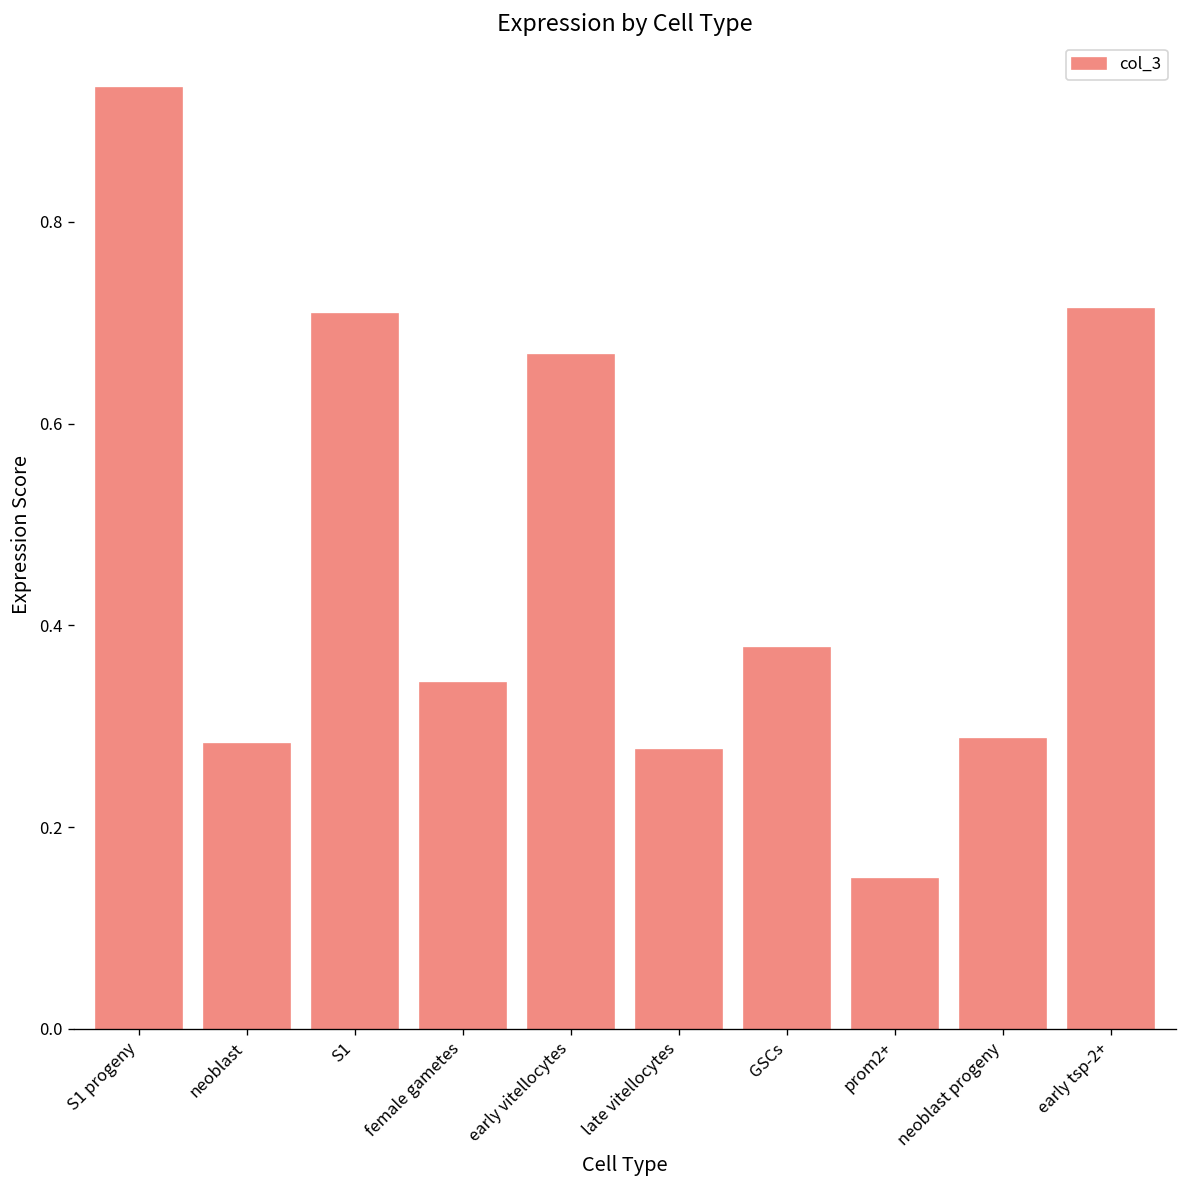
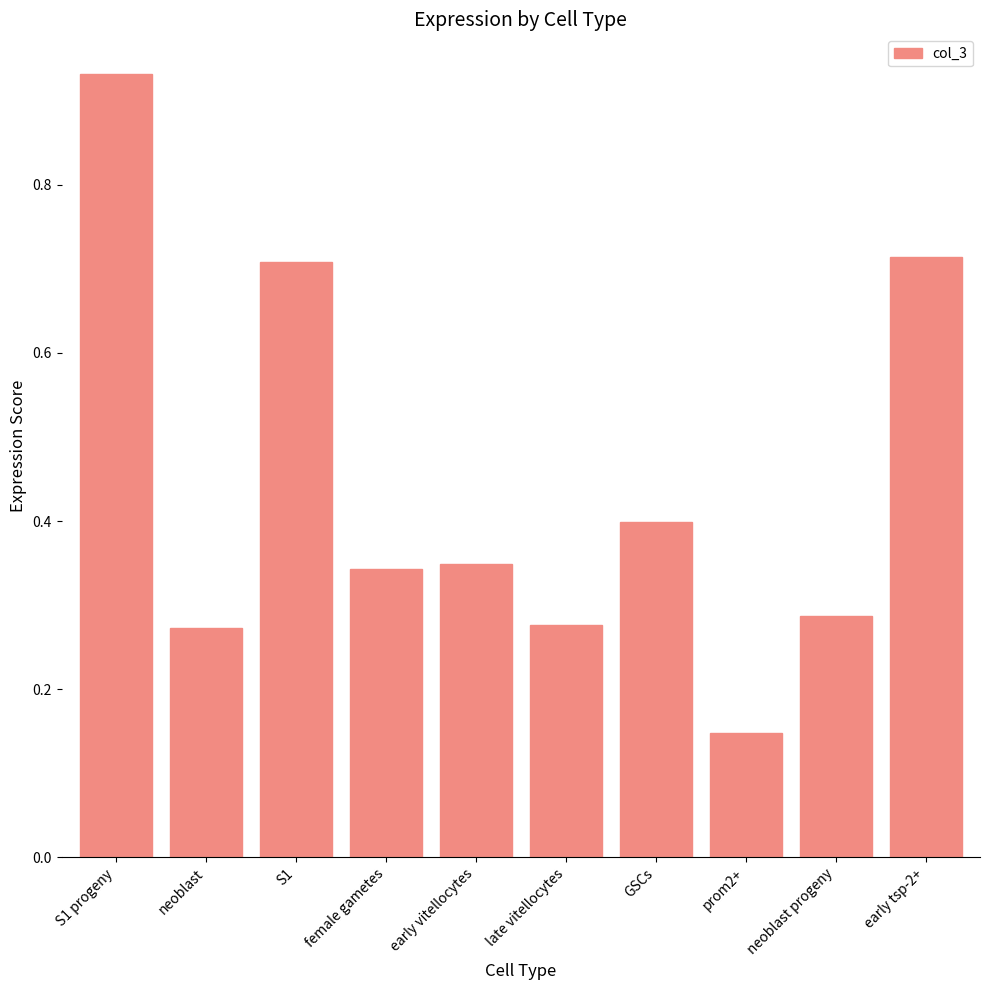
neoblast: 0.28 -> 0.27
early vitellocytes: 0.67 -> 0.35
GSCs: 0.38 -> 0.40
